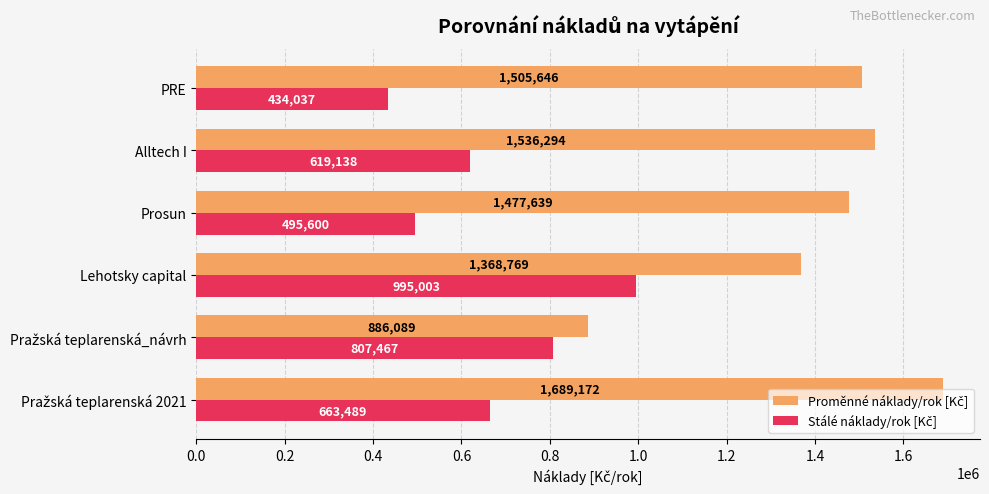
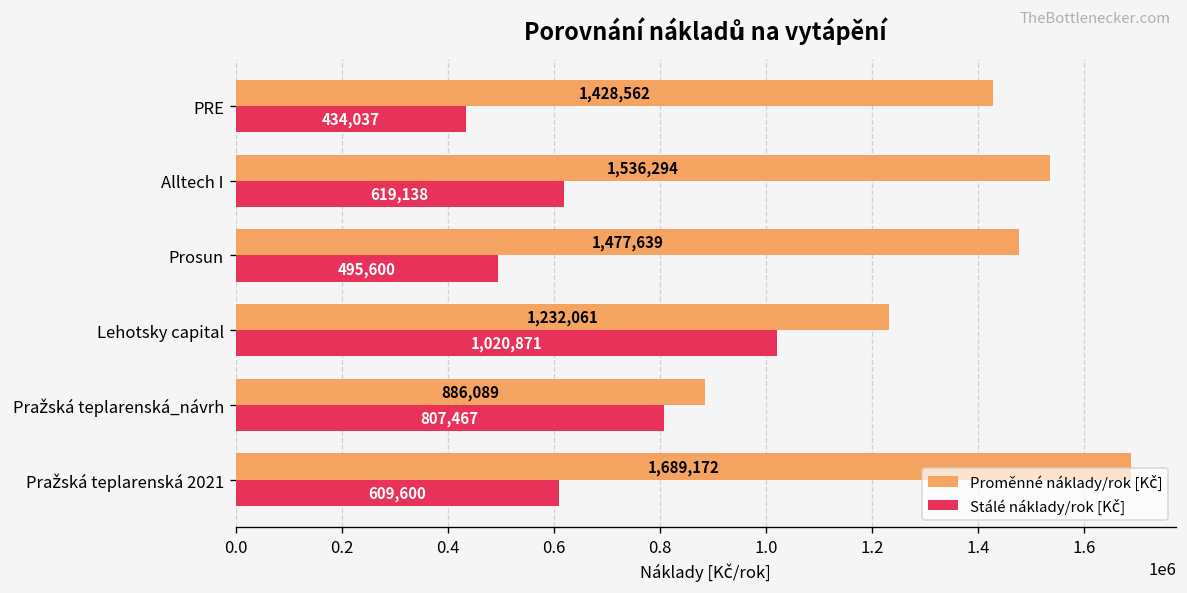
Proměnné náklady/rok [Kč], PRE: 1,505,646 -> 1,428,562
Proměnné náklady/rok [Kč], Lehotsky capital: 1,368,769 -> 1,232,061
Stálé náklady/rok [Kč], Lehotsky capital: 995,003 -> 1,020,871
Stálé náklady/rok [Kč], Pražská teplarenská 2021: 663,489 -> 609,600
